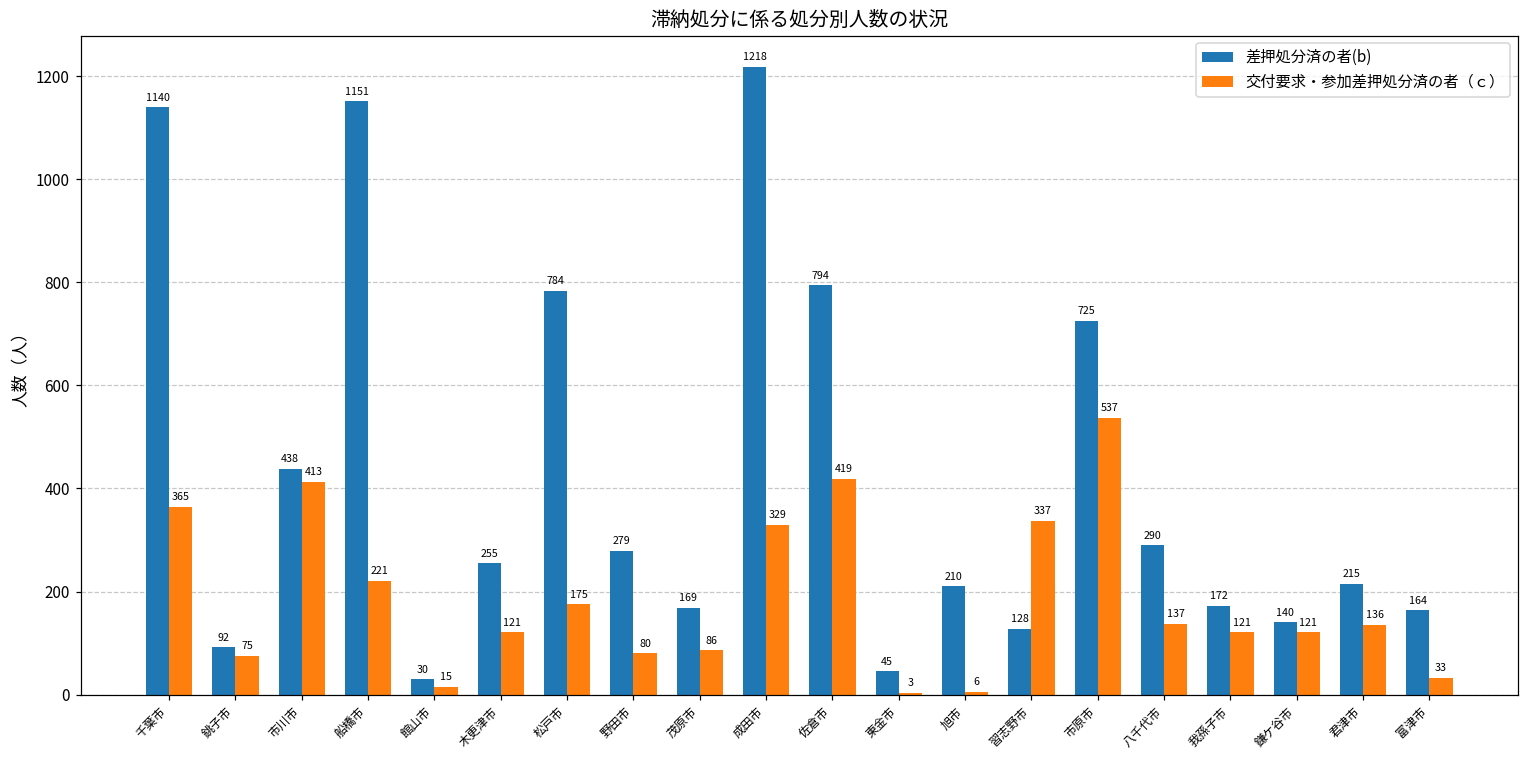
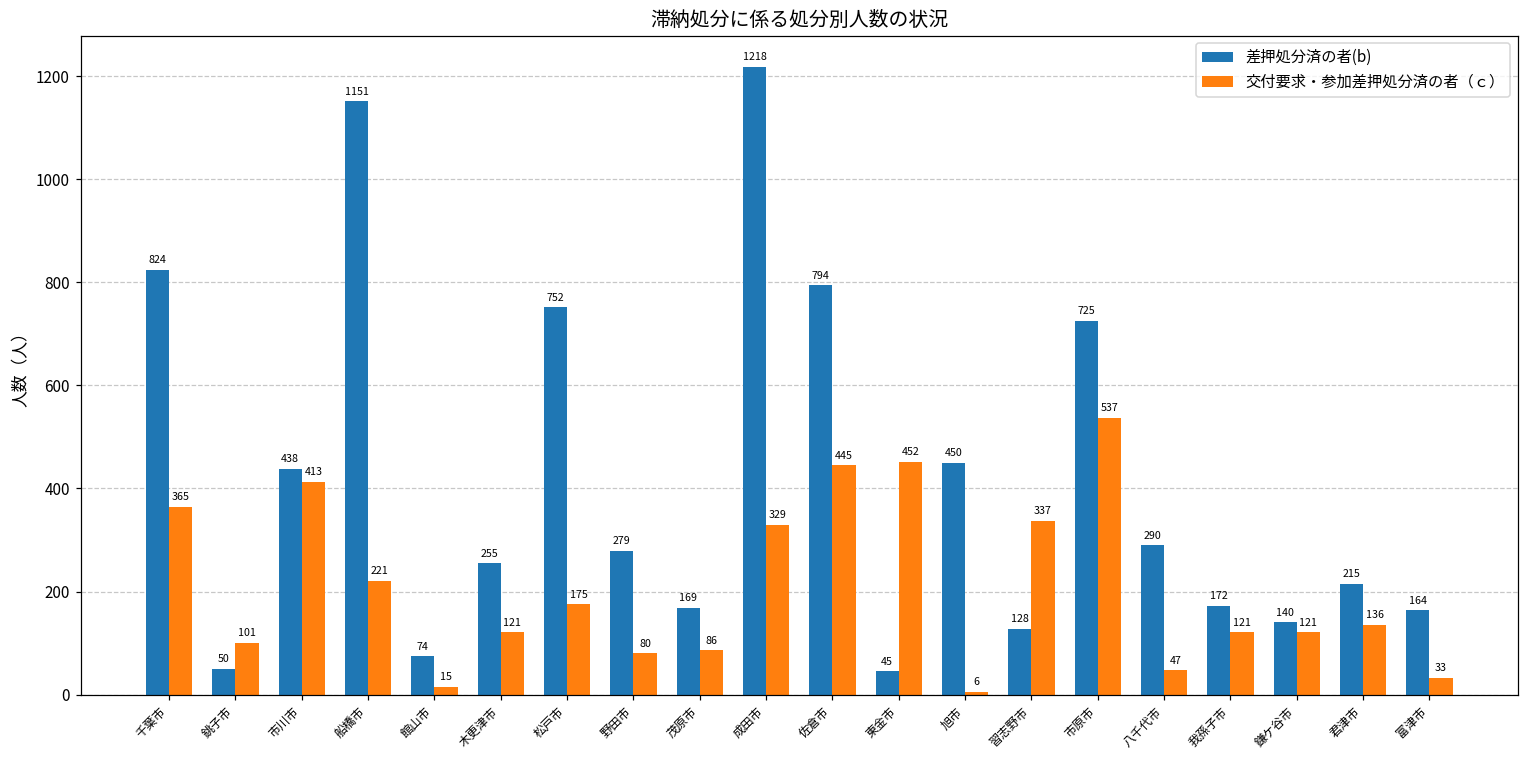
差押処分済の者(b), 千葉市: 1140 -> 824
差押処分済の者(b), 銚子市: 92 -> 50
交付要求・参加差押処分済の者（ｃ）, 銚子市: 75 -> 101
差押処分済の者(b), 館山市: 30 -> 74
差押処分済の者(b), 松戸市: 784 -> 752
交付要求・参加差押処分済の者（ｃ）, 佐倉市: 419 -> 445
交付要求・参加差押処分済の者（ｃ）, 東金市: 3 -> 452
差押処分済の者(b), 旭市: 210 -> 450
交付要求・参加差押処分済の者（ｃ）, 八千代市: 137 -> 47
